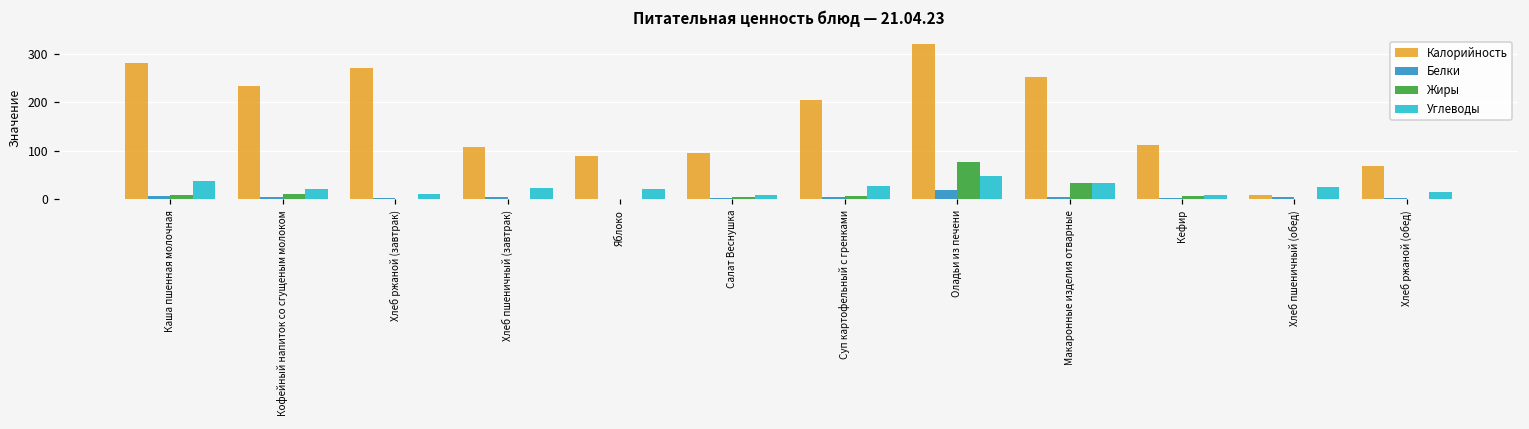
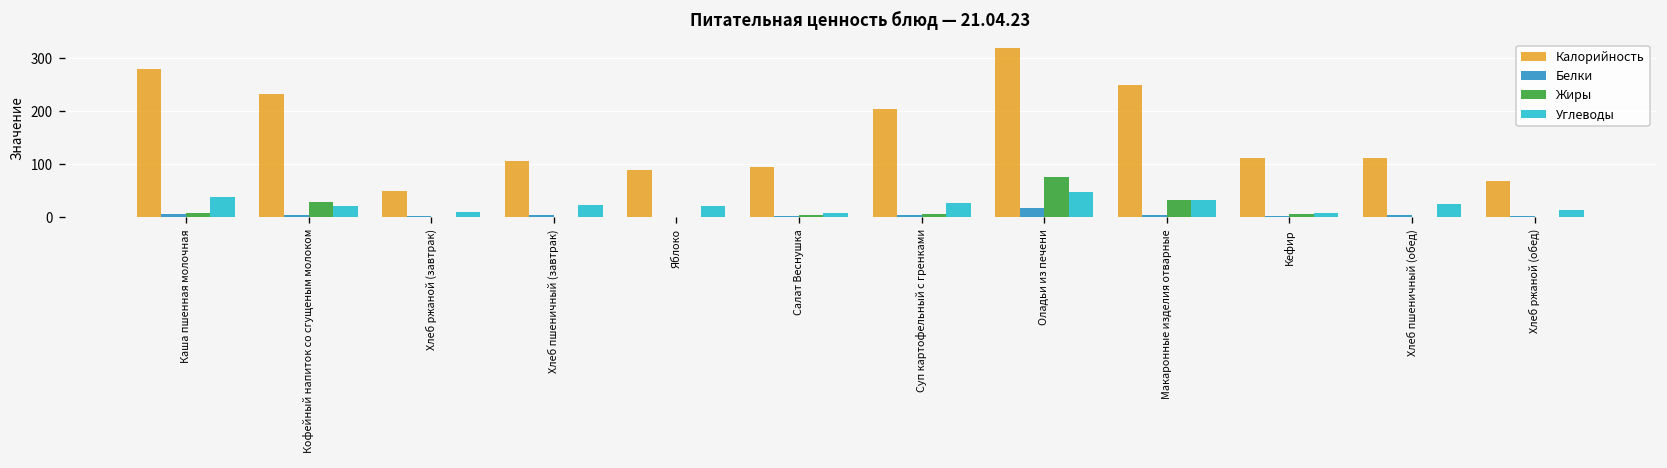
Жиры, Кофейный напиток со сгущеным молоком: 10 -> 30
Калорийность, Хлеб ржаной (завтрак): 270 -> 50
Калорийность, Хлеб пшеничный (обед): 10 -> 110
